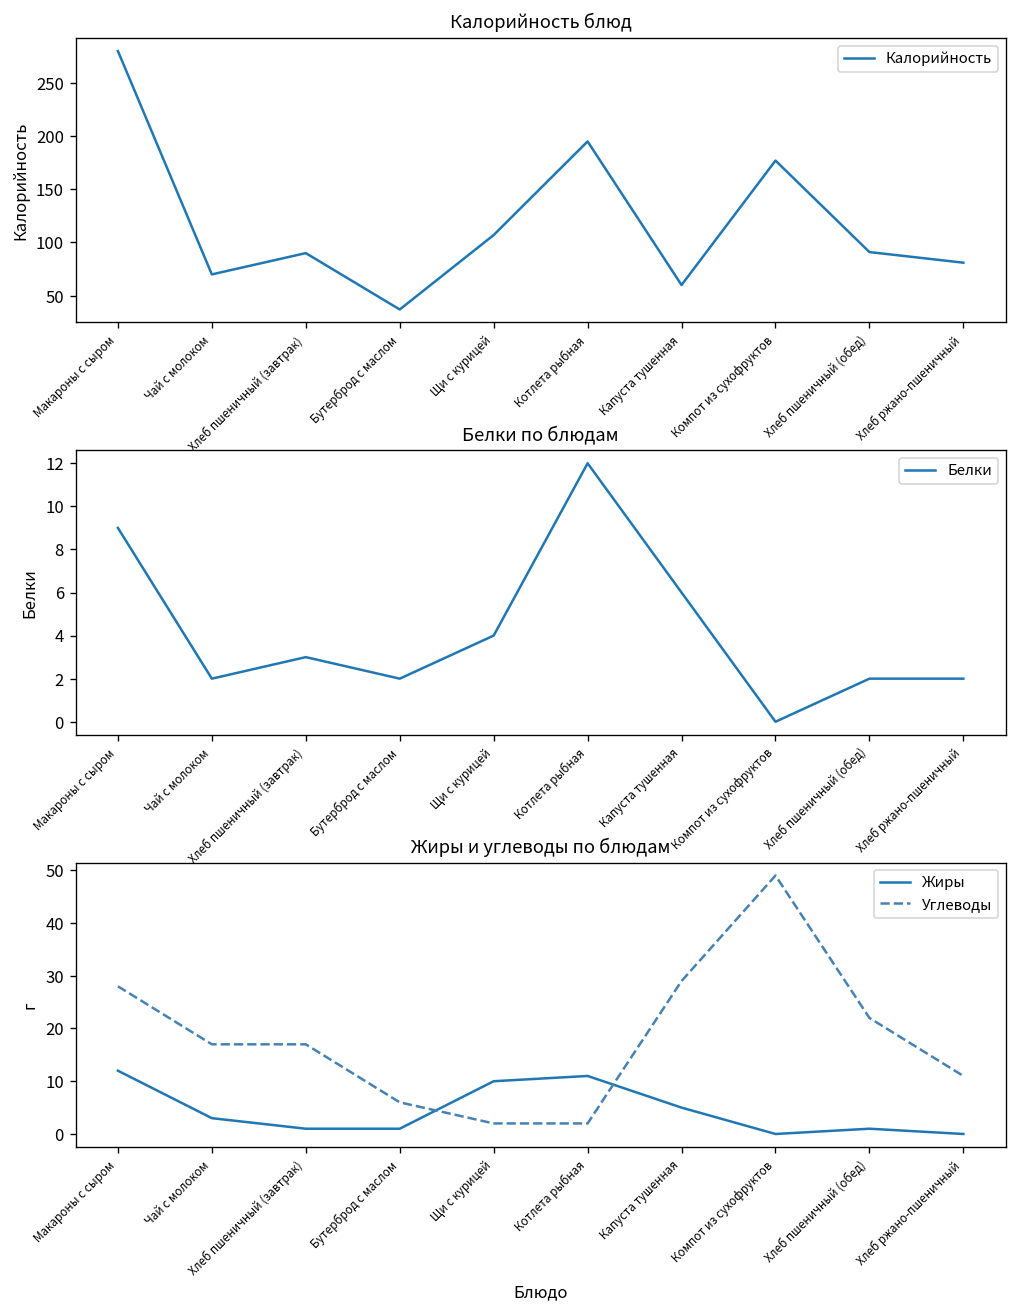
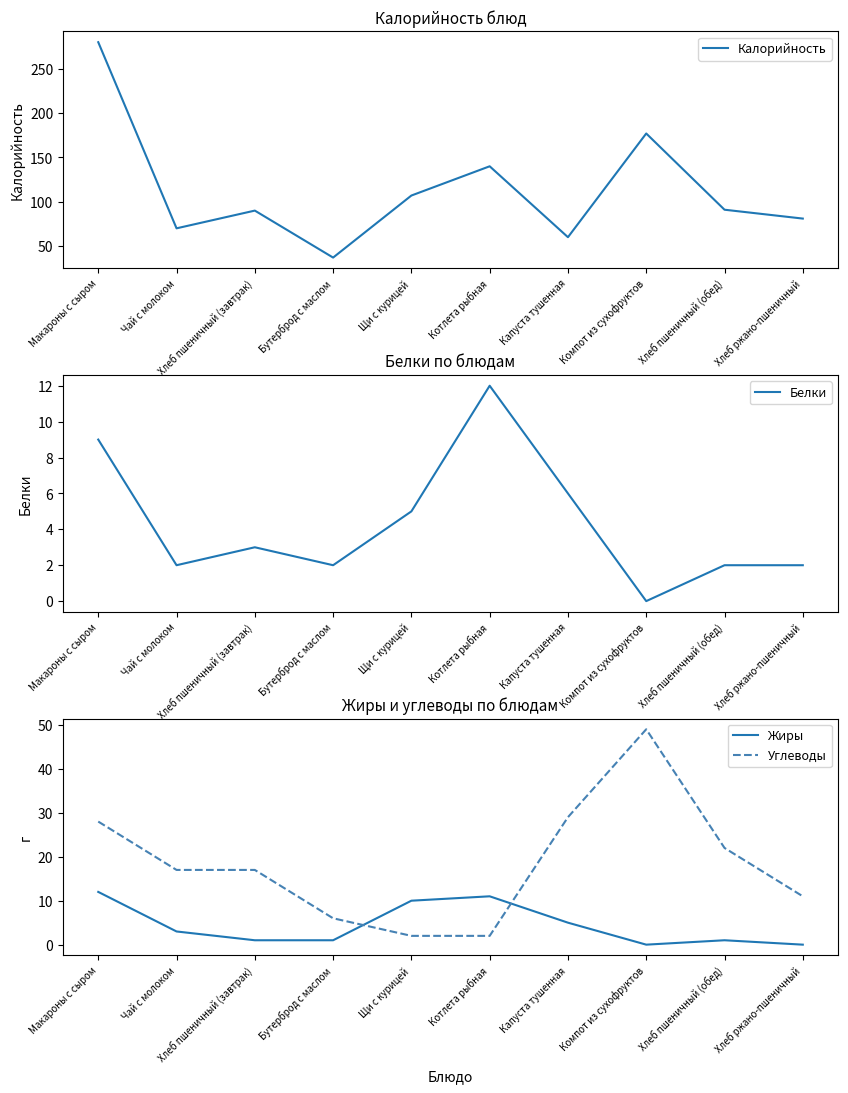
Калорийность блюд, Котлета рыбная: 200 -> 140
Белки по блюдам, Щи с курицей: 4 -> 5
